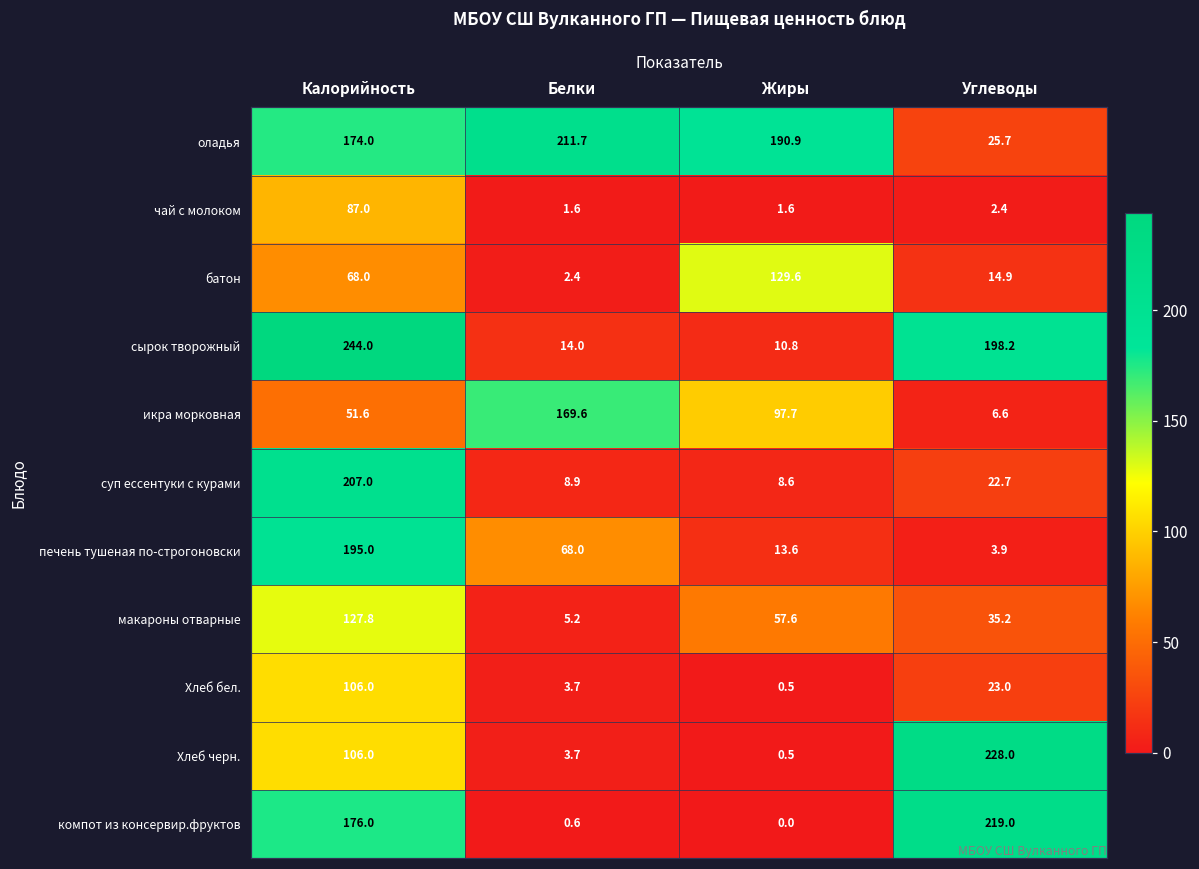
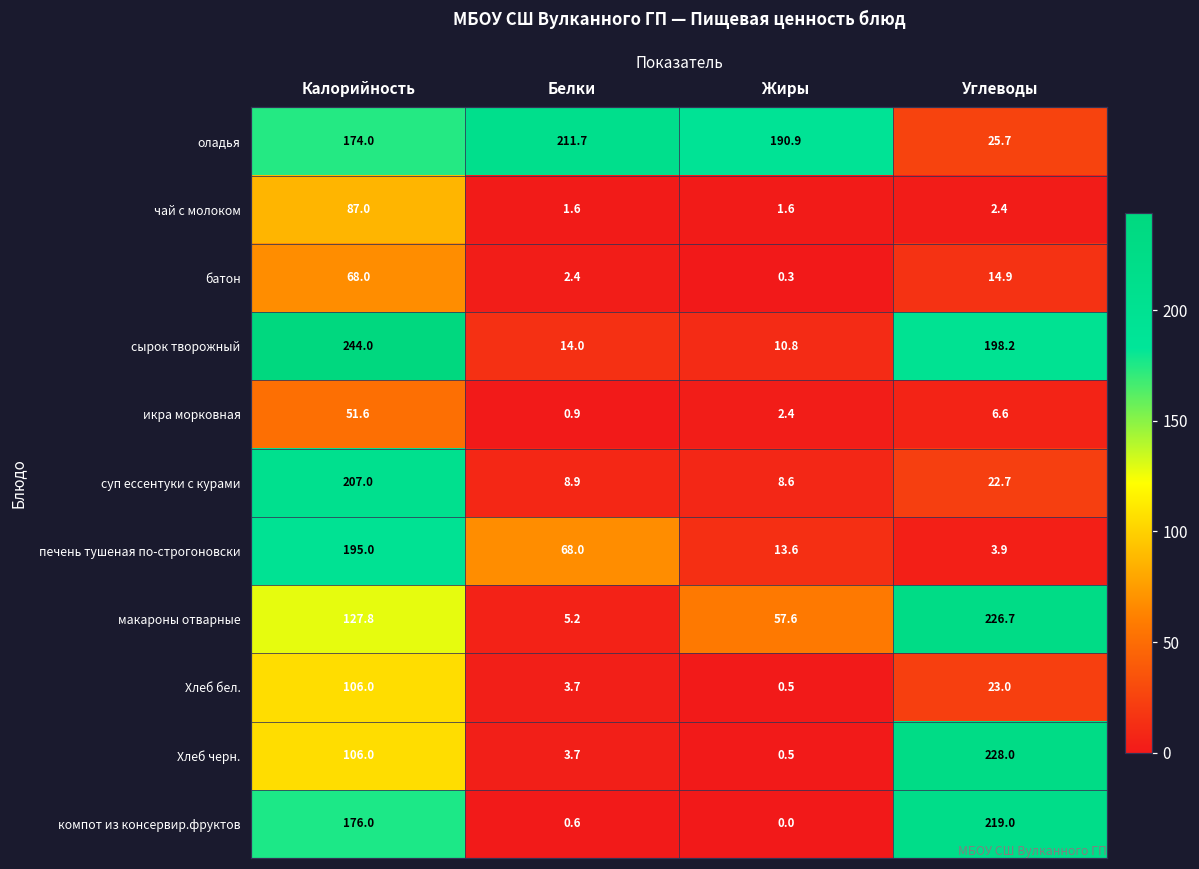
батон, Жиры: 129.6 -> 0.3
икра морковная, Белки: 169.6 -> 0.9
икра морковная, Жиры: 97.7 -> 2.4
макароны отварные, Углеводы: 35.2 -> 226.7
